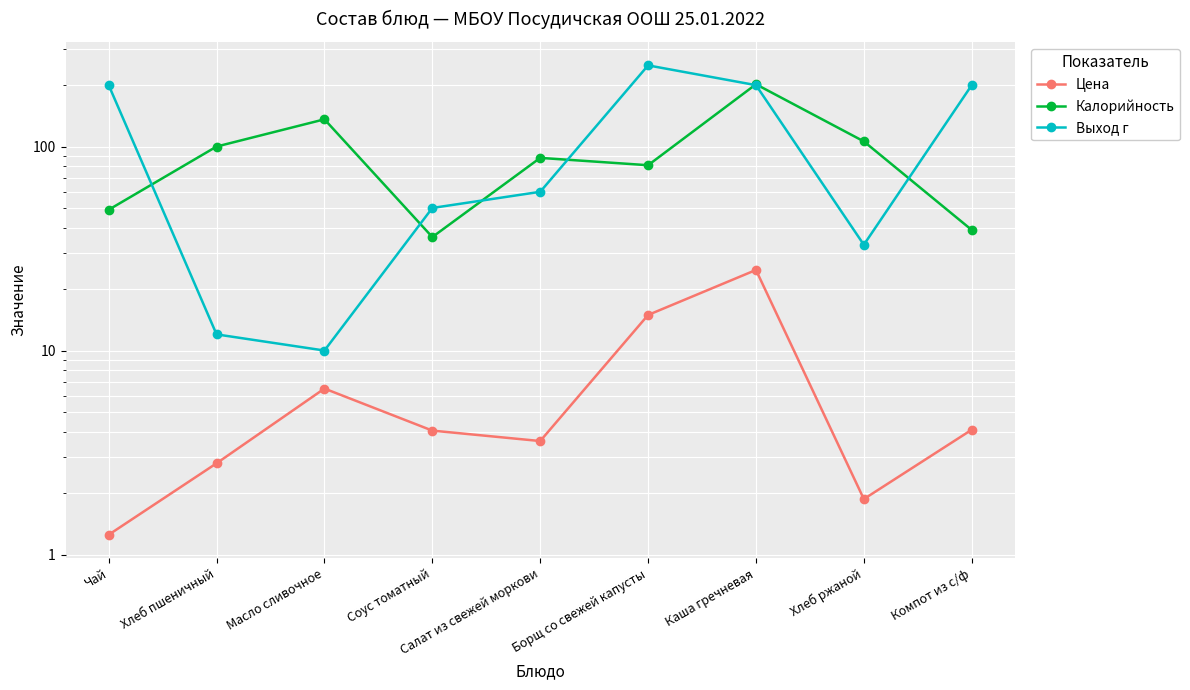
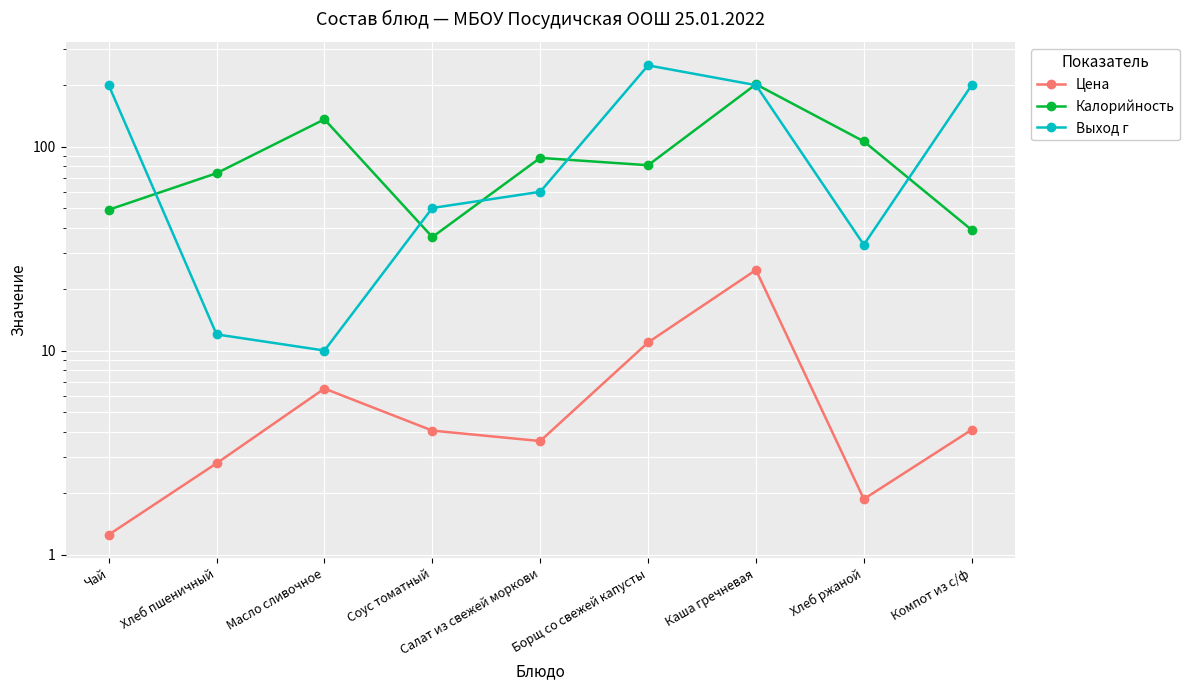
Калорийность, Хлеб пшеничный: 100 -> 74
Цена, Борщ со свежей капусты: 15 -> 11
